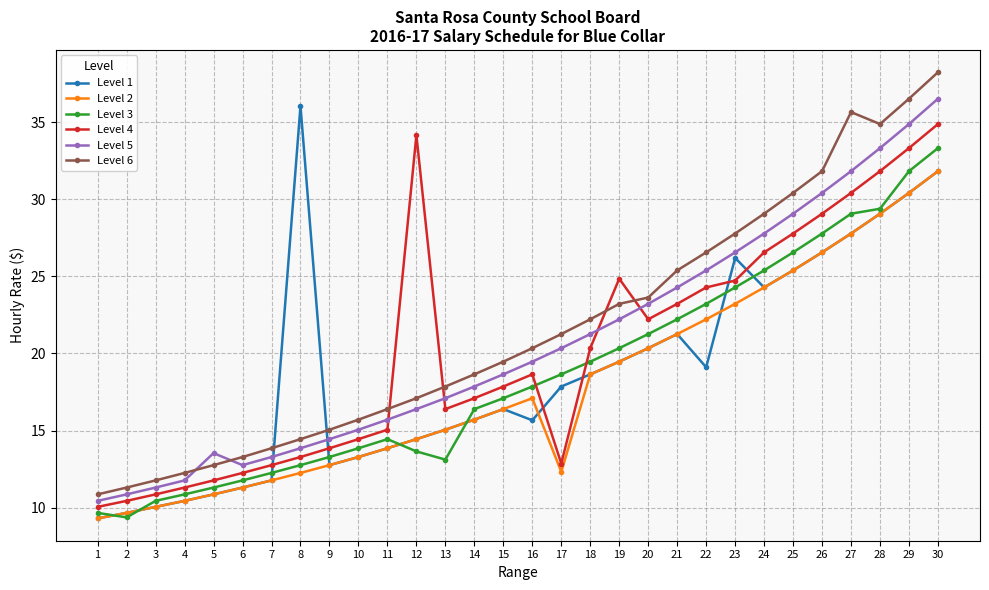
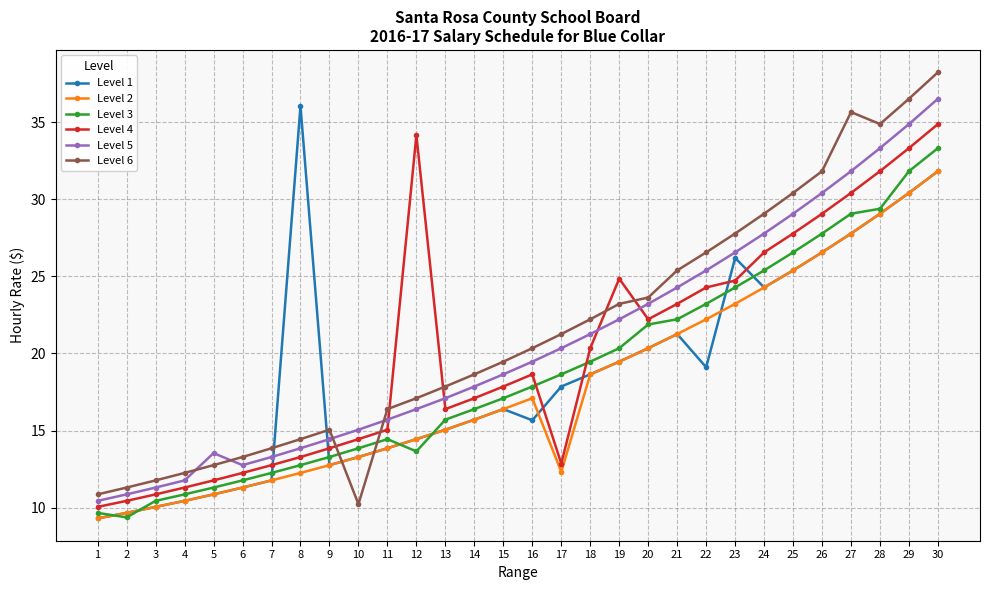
Level 6, 10: 15.7 -> 10.2
Level 3, 13: 13.1 -> 15.7
Level 3, 20: 21.3 -> 21.9
